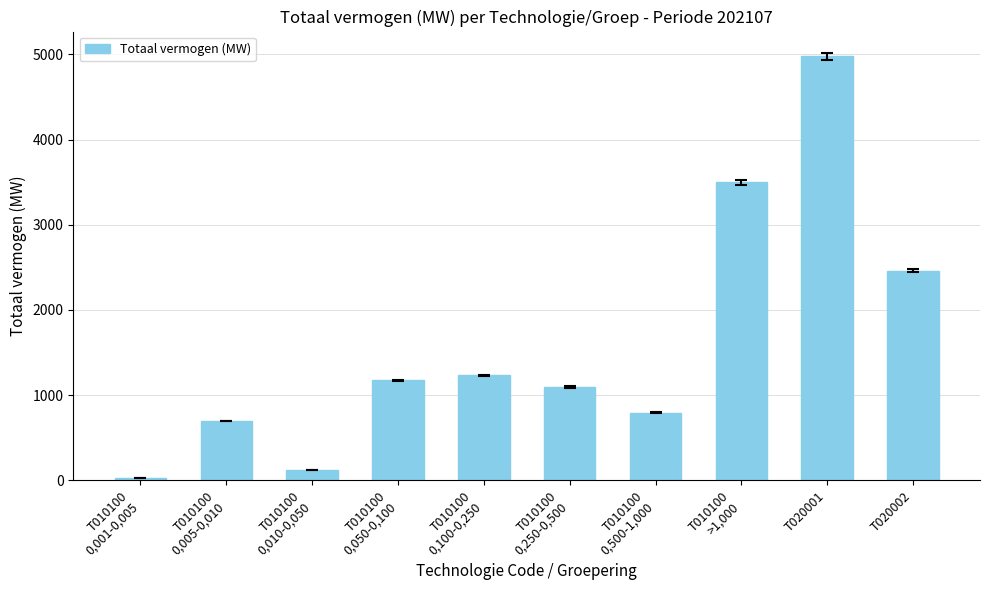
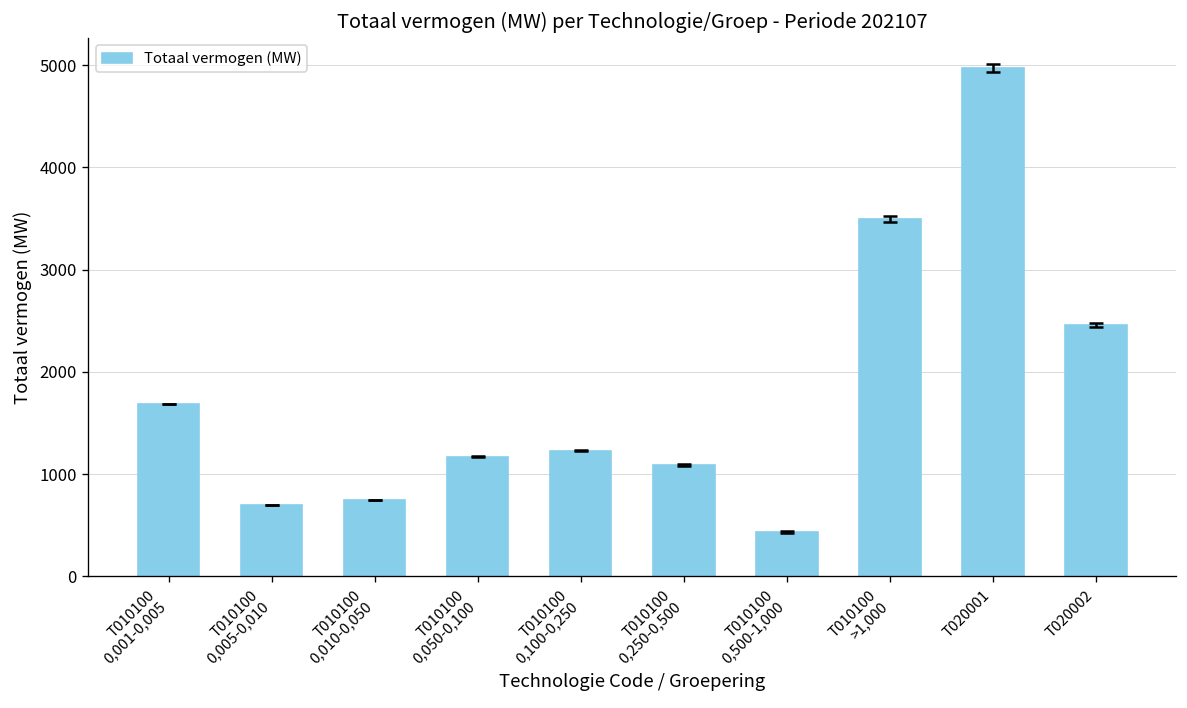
Totaal vermogen (MW), T010100 0,001-0,005: 0 -> 1700
Totaal vermogen (MW), T010100 0,010-0,050: 100 -> 700
Totaal vermogen (MW), T010100 0,500-1,000: 800 -> 400
